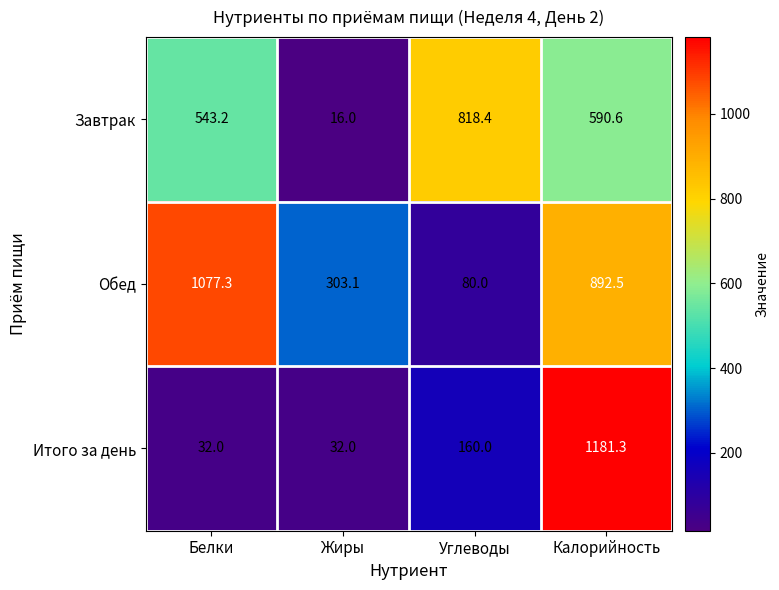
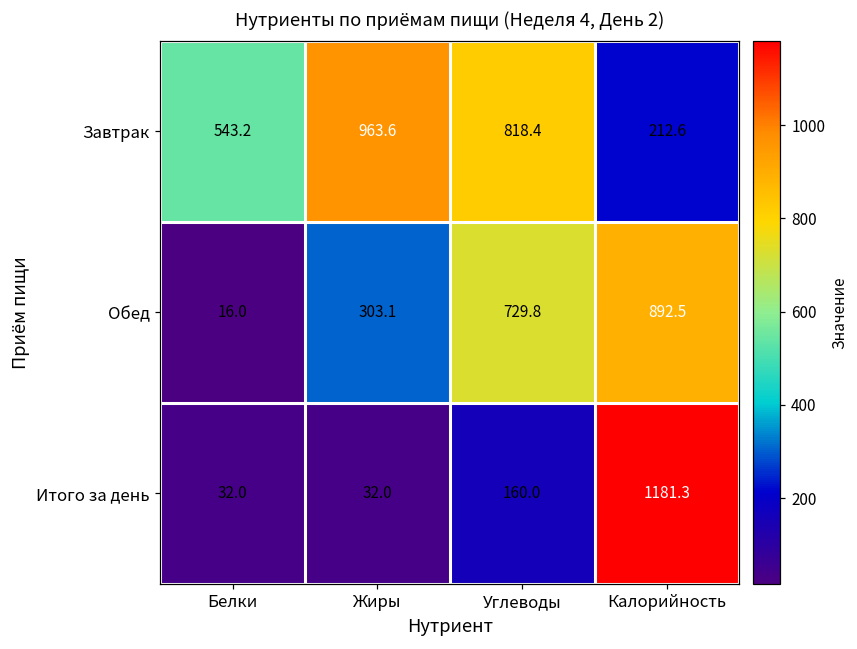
Завтрак, Жиры: 16.0 -> 963.6
Завтрак, Калорийность: 590.6 -> 212.6
Обед, Белки: 1077.3 -> 16.0
Обед, Углеводы: 80.0 -> 729.8
